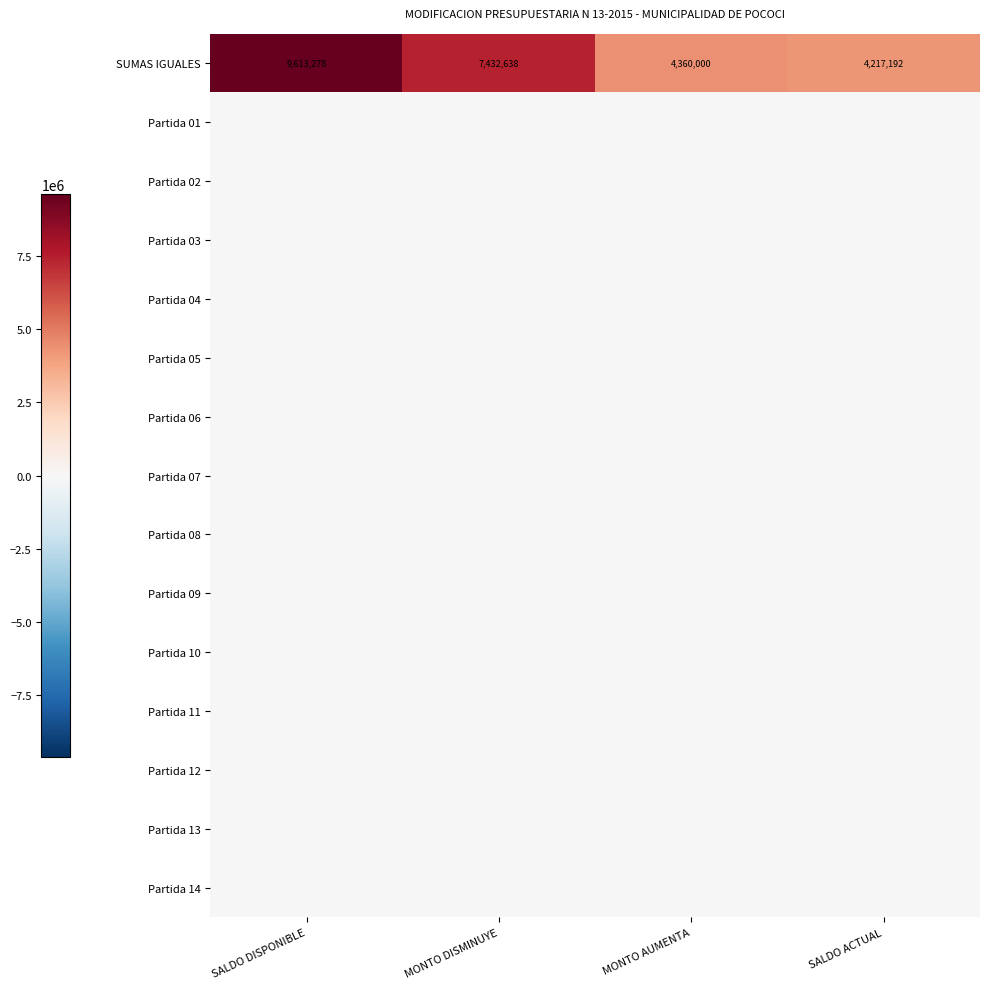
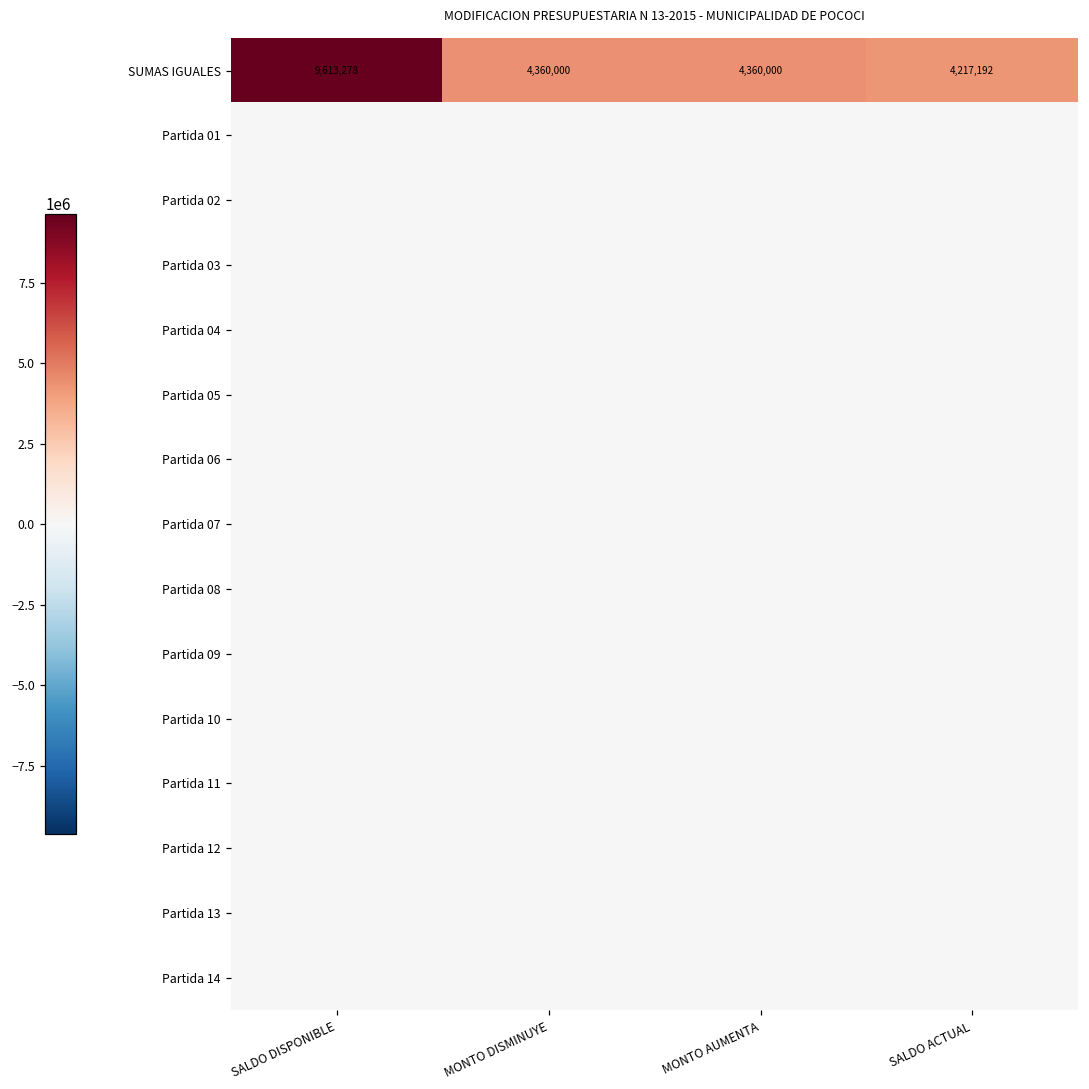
SUMAS IGUALES, MONTO DISMINUYE: 7,432,638 -> 4,360,000
